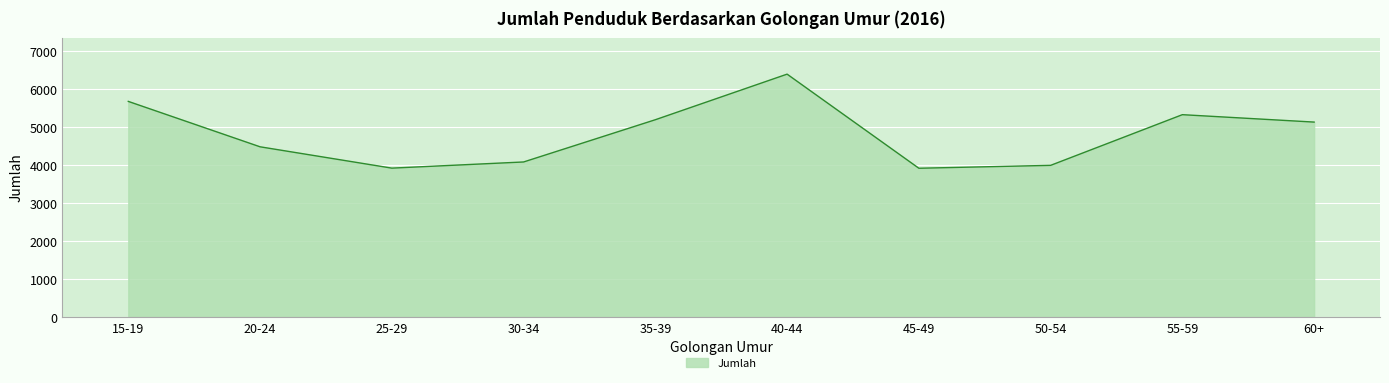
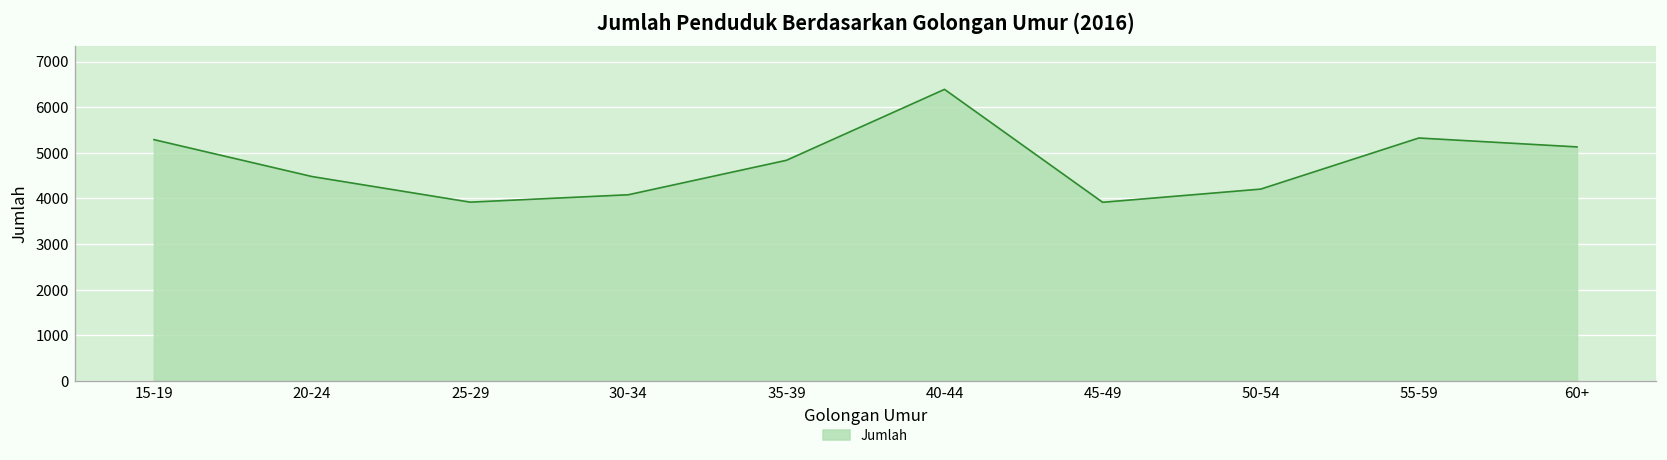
15-19: 5700 -> 5300
35-39: 5200 -> 4800
50-54: 4000 -> 4200
